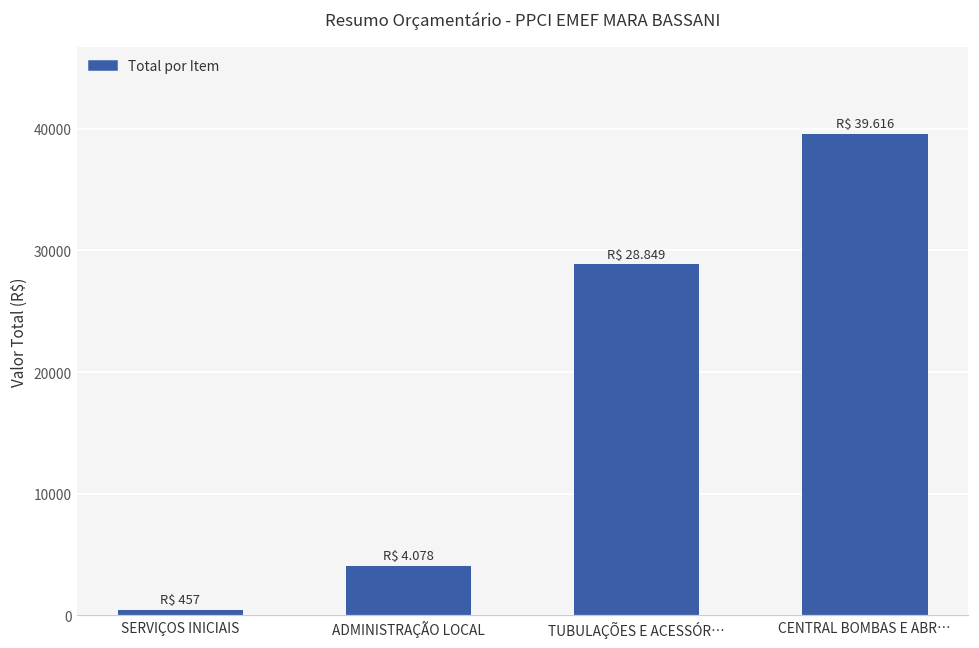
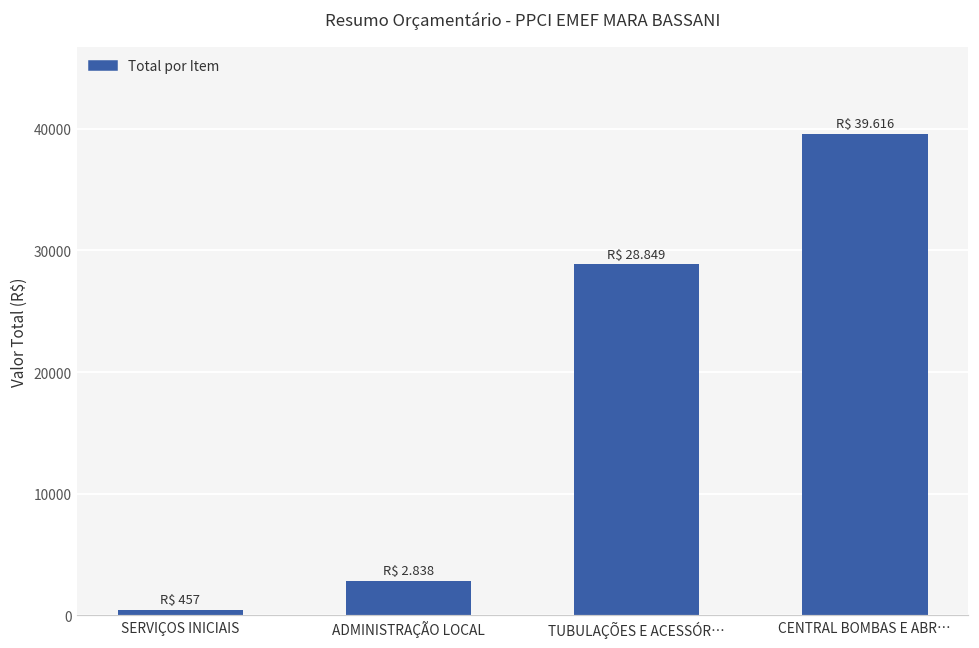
ADMINISTRAÇÃO LOCAL: 4.078 -> 2.838
